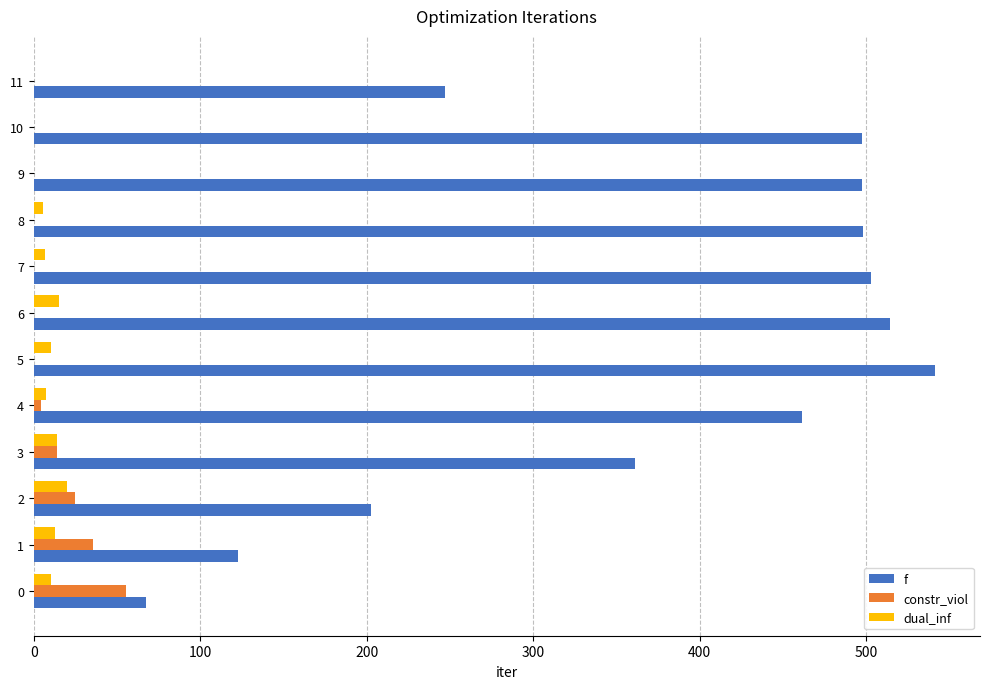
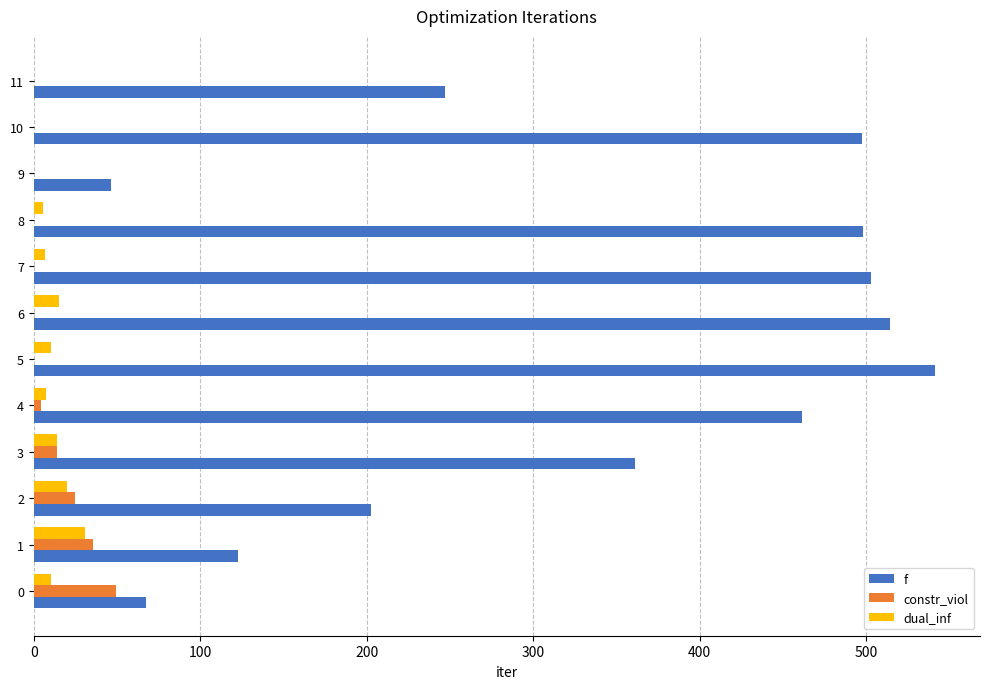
f, 9: 497 -> 47
dual_inf, 1: 13 -> 31
constr_viol, 0: 55 -> 49
